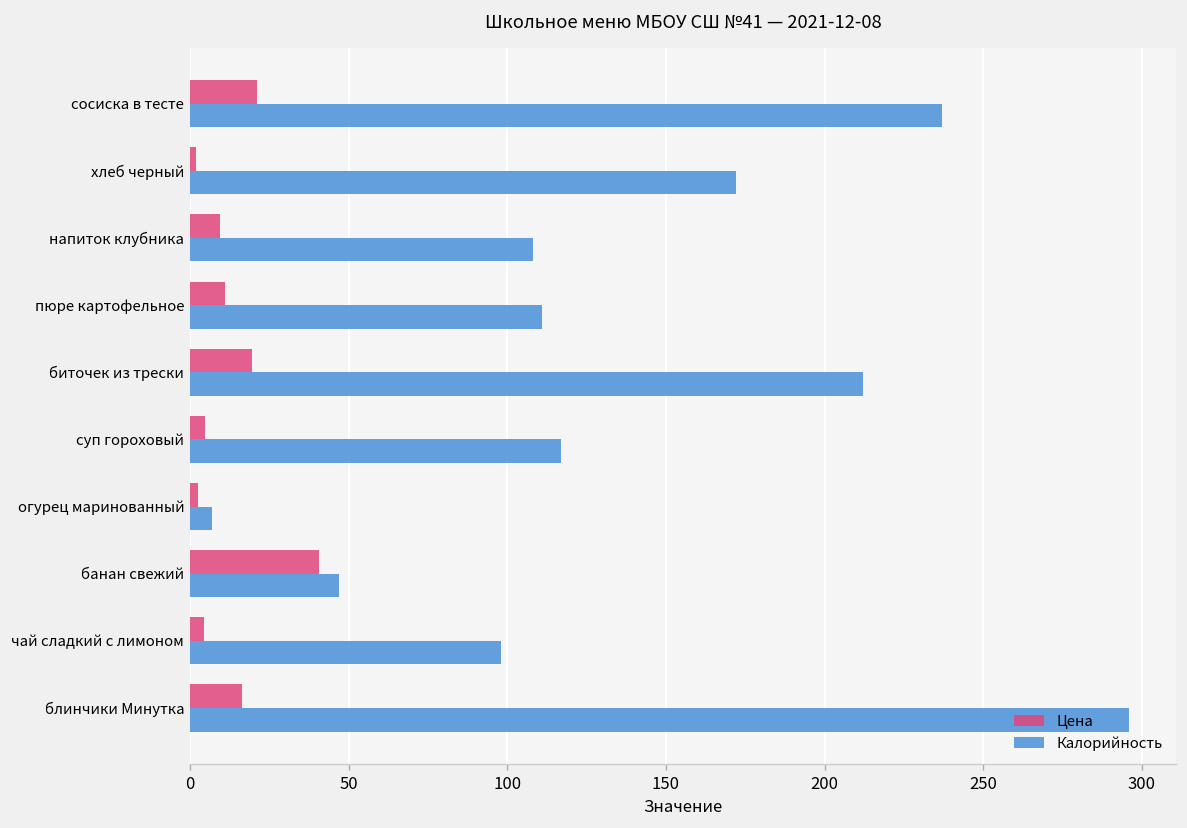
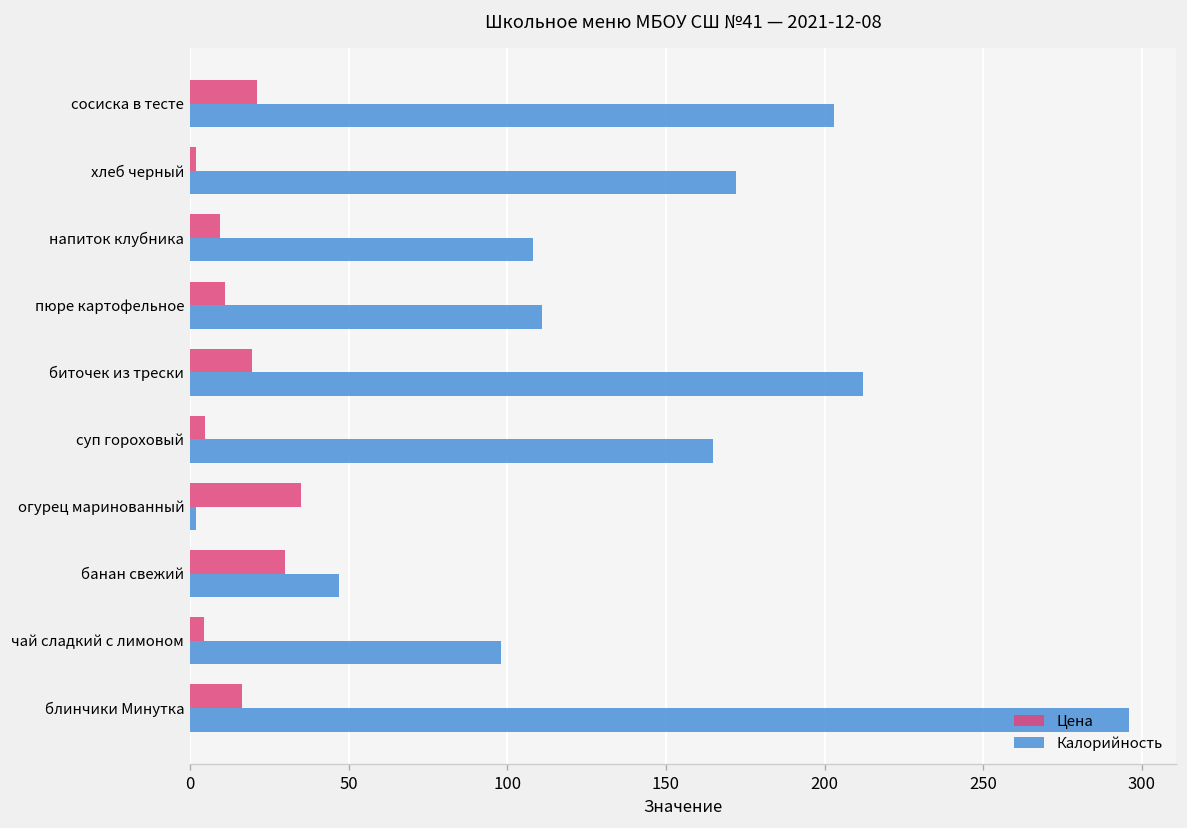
Калорийность, сосиска в тесте: 237 -> 203
Калорийность, суп гороховый: 117 -> 165
Цена, огурец маринованный: 2 -> 35
Калорийность, огурец маринованный: 7 -> 2
Цена, банан свежий: 41 -> 30
